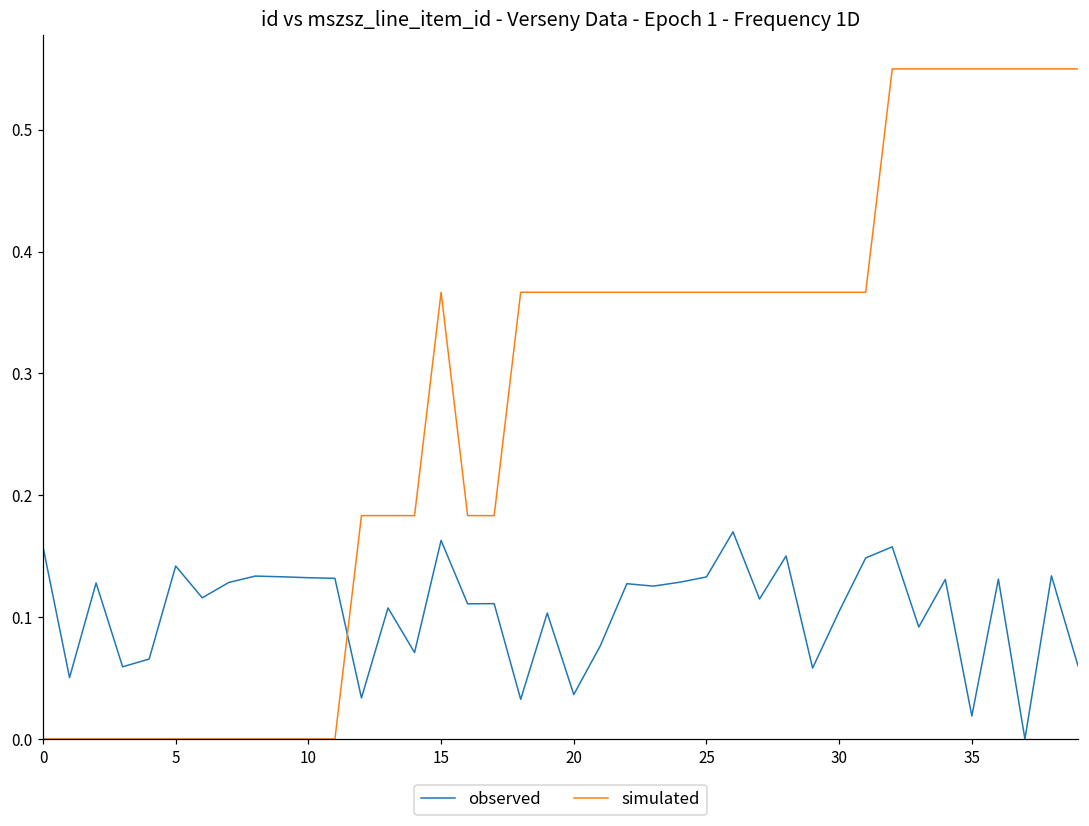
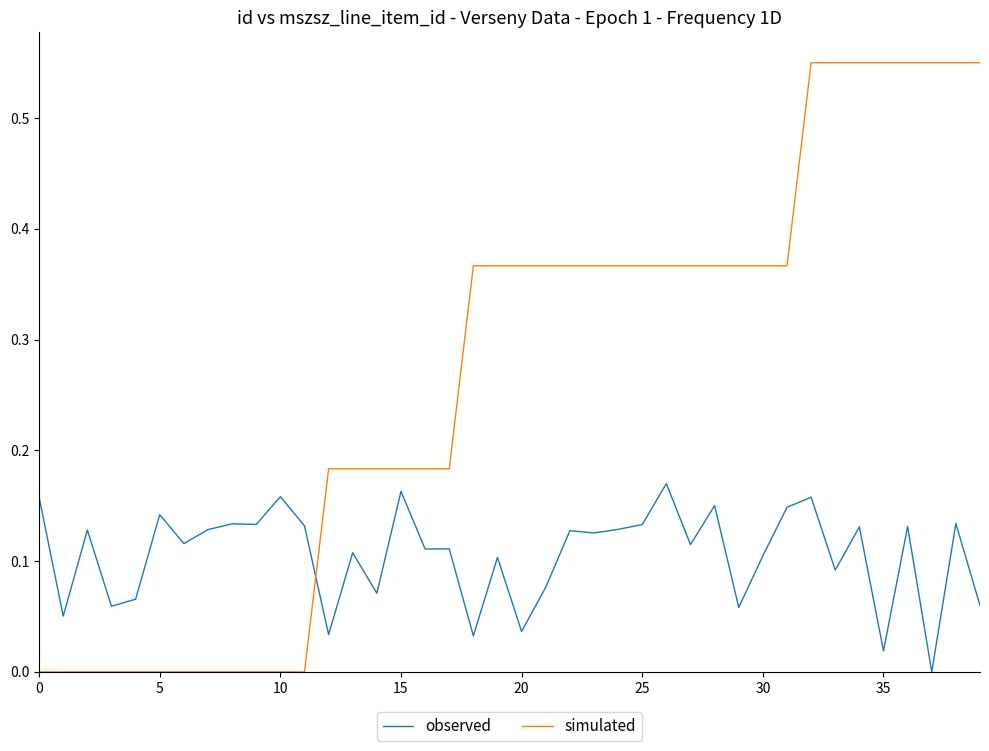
observed, 10: 0.132 -> 0.158
simulated, 15: 0.367 -> 0.183
